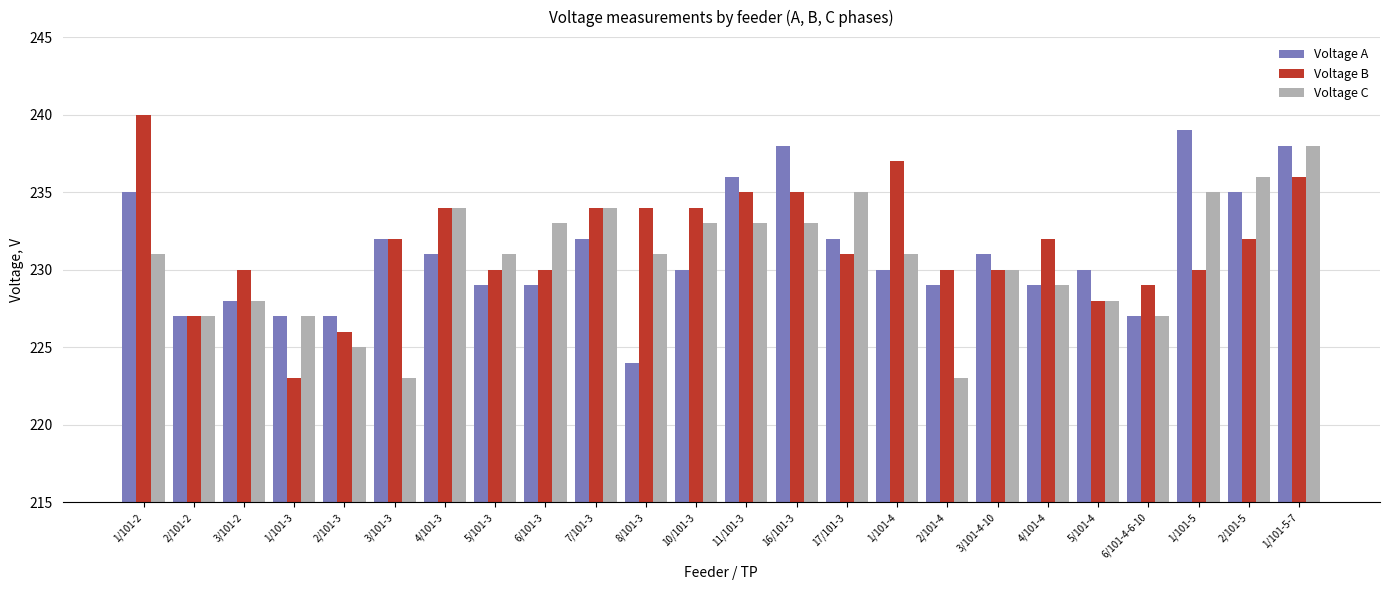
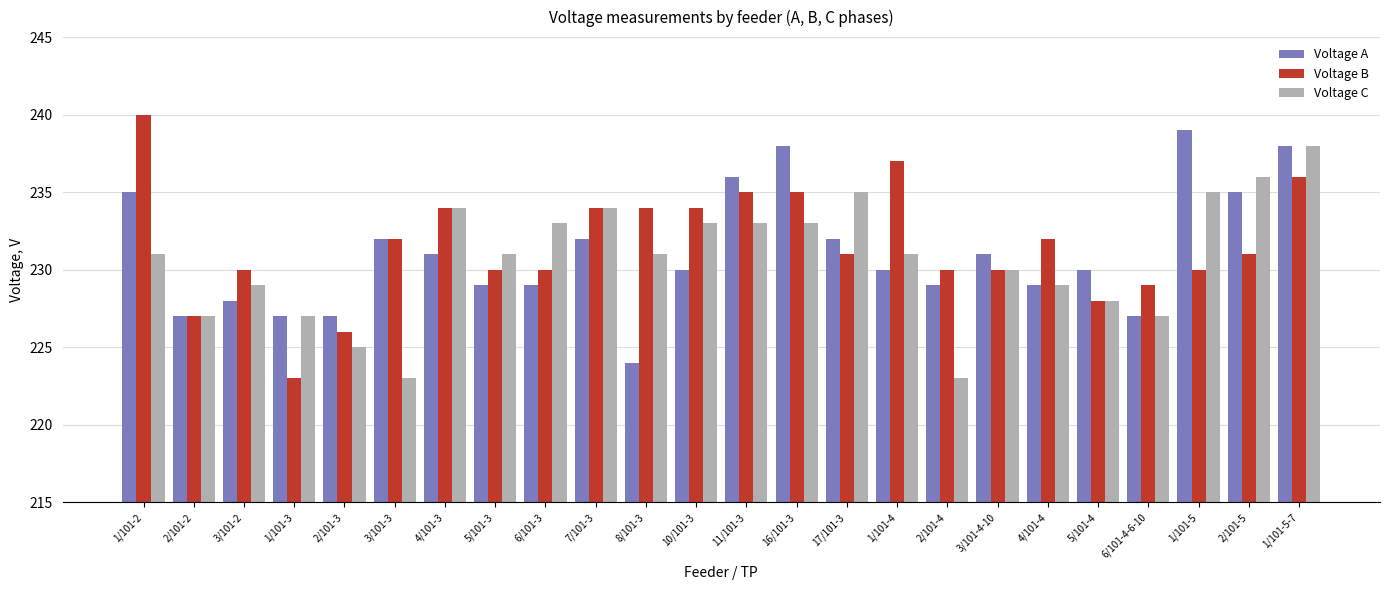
Voltage C, 3/101-2: 228 -> 229
Voltage B, 2/101-5: 232 -> 231
